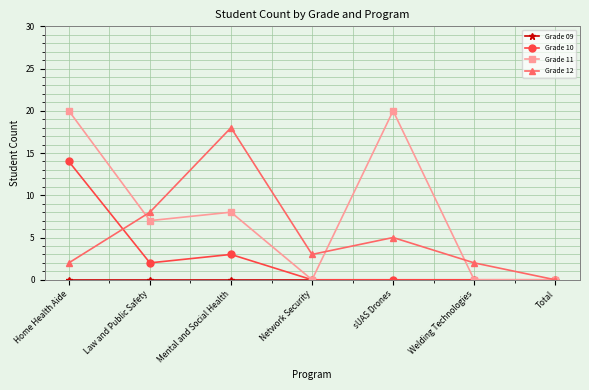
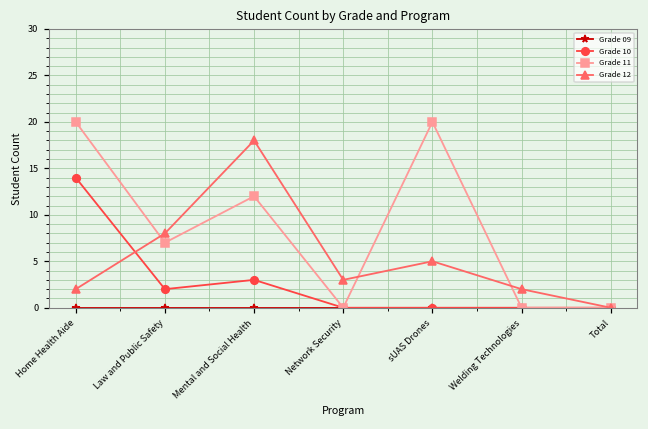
Grade 11, Mental and Social Health: 8 -> 12
